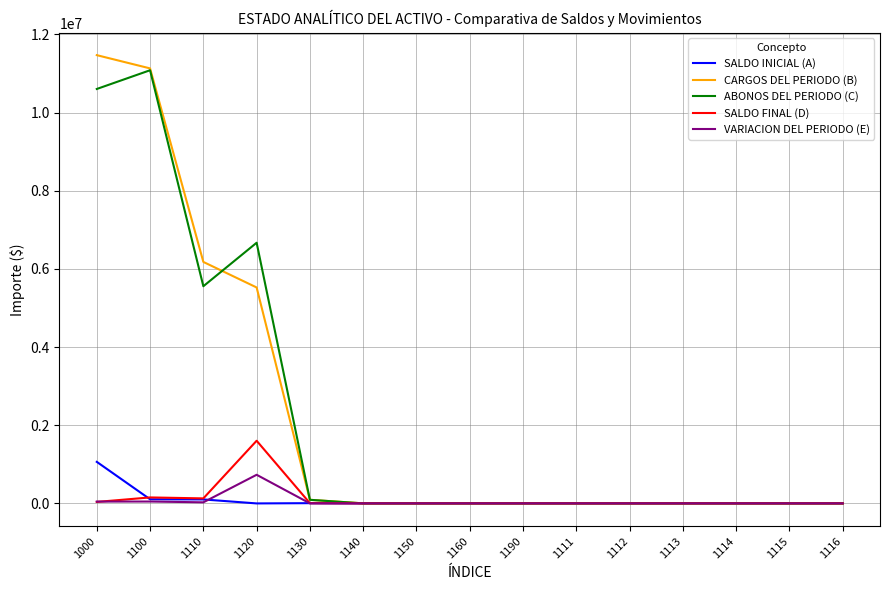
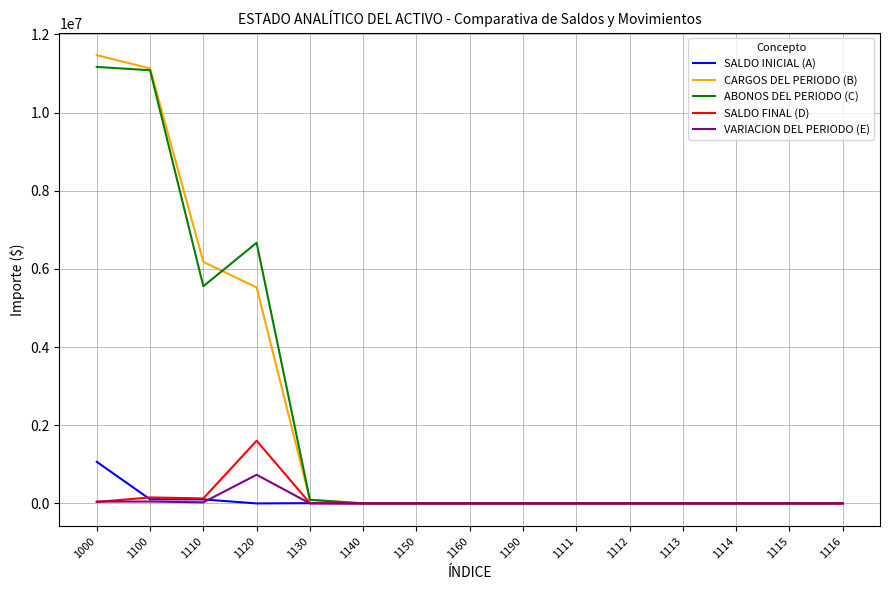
ABONOS DEL PERIODO (C), 1000: 10600000 -> 11200000
